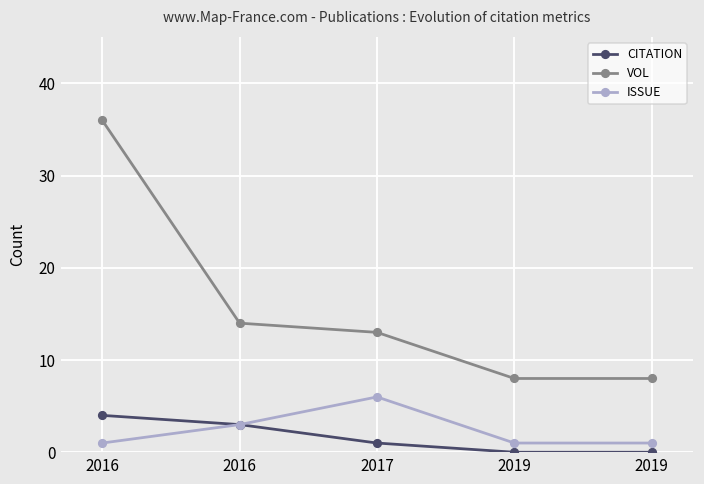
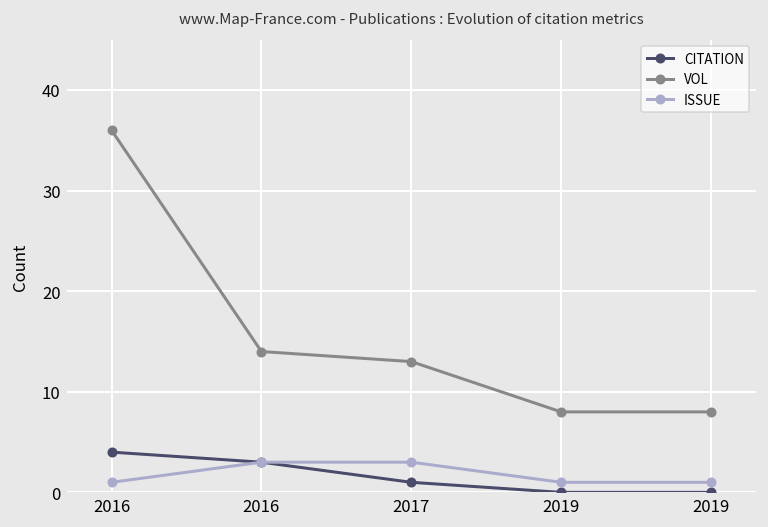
ISSUE, 2017: 6 -> 3
